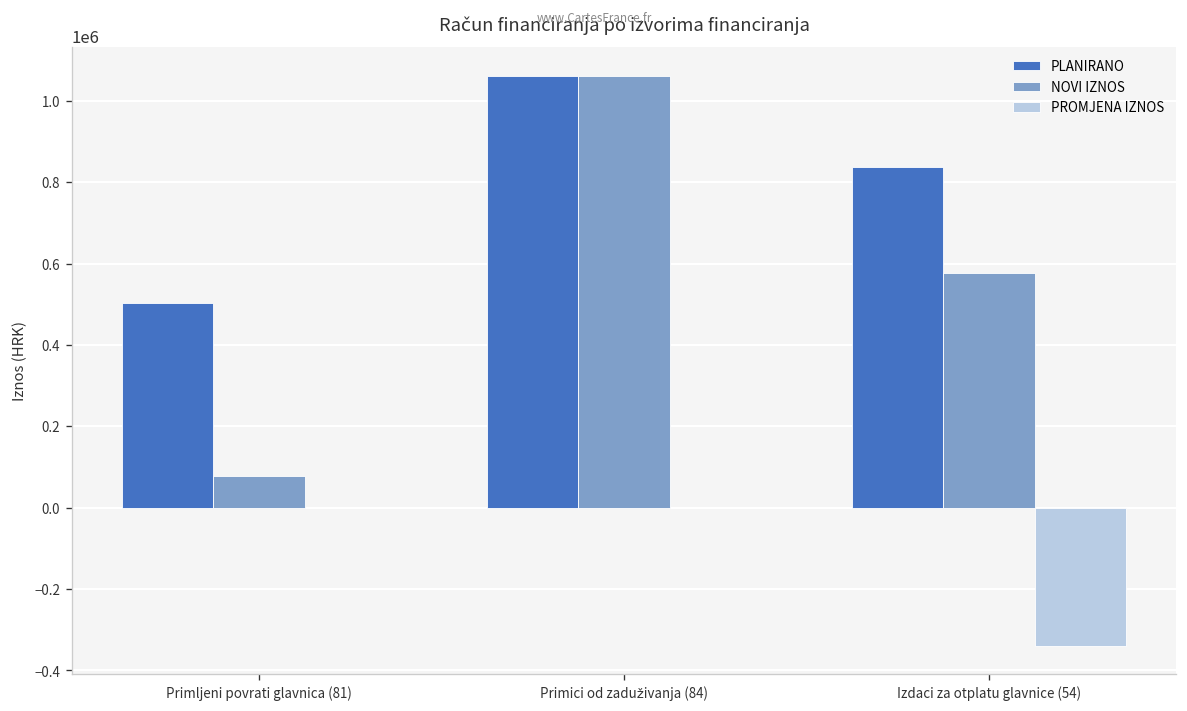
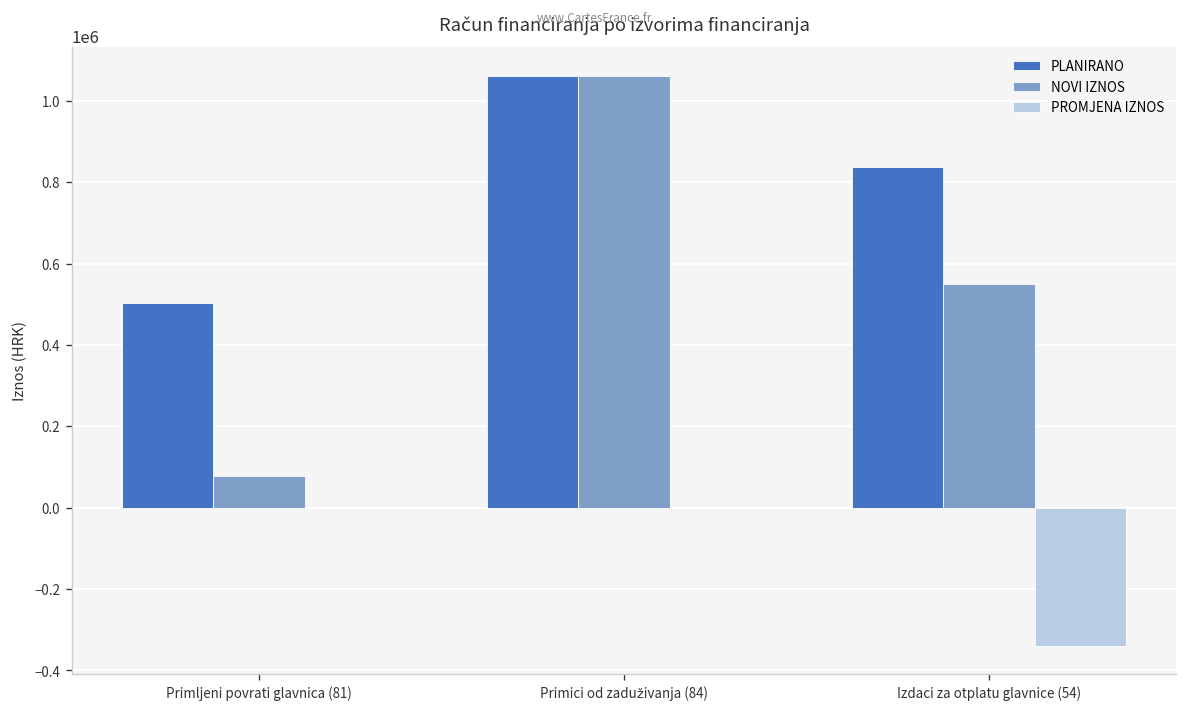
NOVI IZNOS, Izdaci za otplatu glavnice (54): 580000 -> 550000
